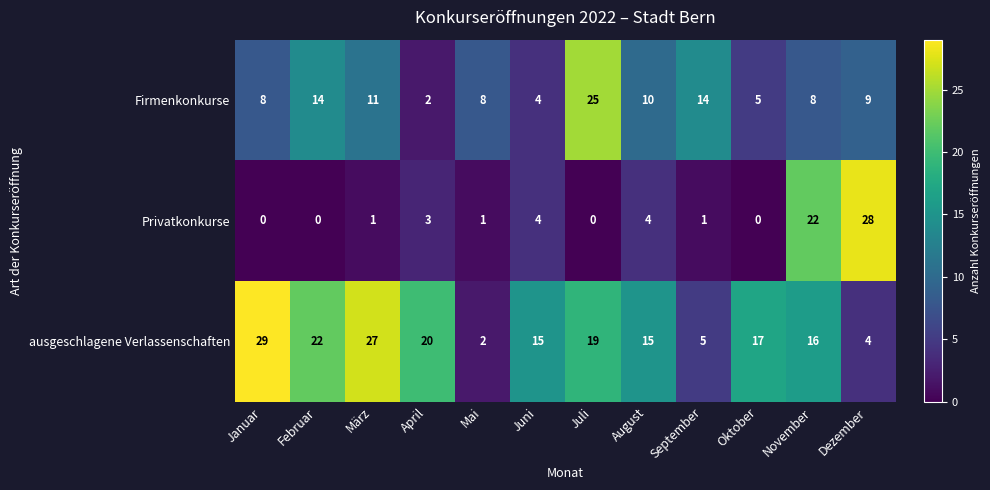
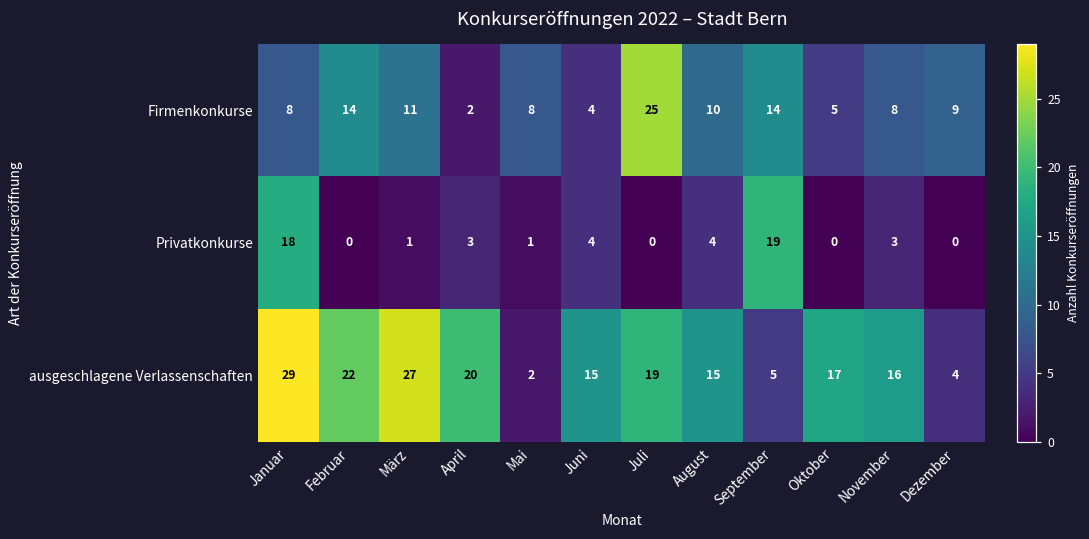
Privatkonkurse, Januar: 0 -> 18
Privatkonkurse, September: 1 -> 19
Privatkonkurse, November: 22 -> 3
Privatkonkurse, Dezember: 28 -> 0
